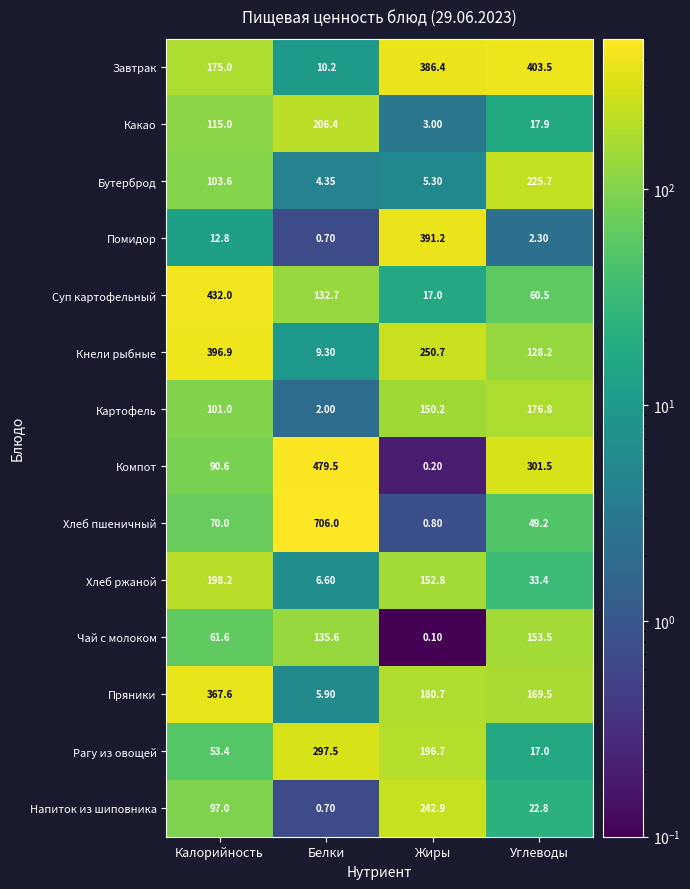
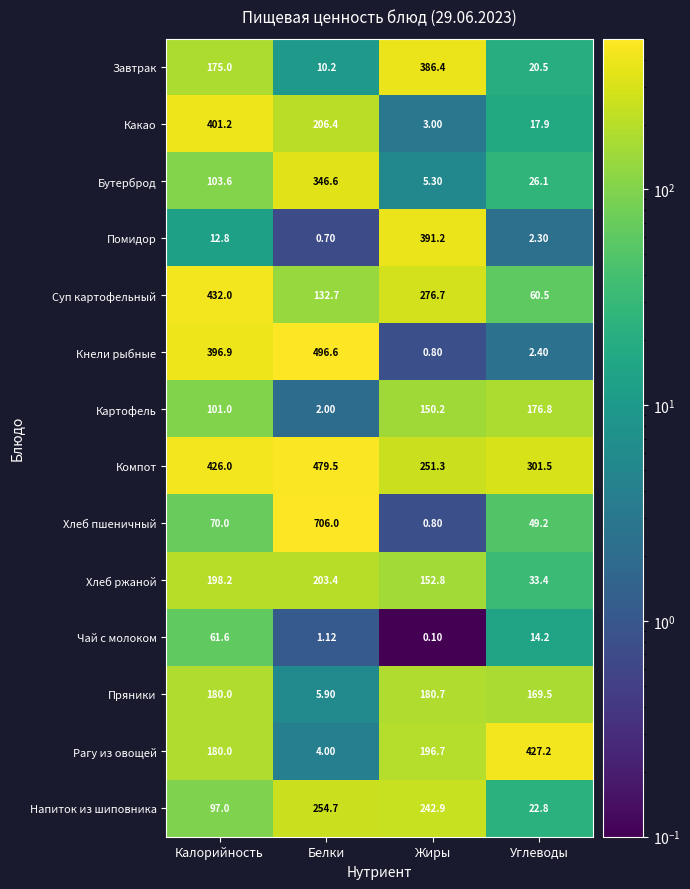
Завтрак, Углеводы: 403.5 -> 20.5
Какао, Калорийность: 115.0 -> 401.2
Бутерброд, Белки: 4.35 -> 346.6
Бутерброд, Углеводы: 225.7 -> 26.1
Суп картофельный, Жиры: 17.0 -> 276.7
Кнели рыбные, Белки: 9.30 -> 496.6
Кнели рыбные, Жиры: 250.7 -> 0.80
Кнели рыбные, Углеводы: 128.2 -> 2.40
Компот, Калорийность: 90.6 -> 426.0
Компот, Жиры: 0.20 -> 251.3
Хлеб ржаной, Белки: 6.60 -> 203.4
Чай с молоком, Белки: 135.6 -> 1.12
Чай с молоком, Углеводы: 153.5 -> 14.2
Пряники, Калорийность: 367.6 -> 180.0
Рагу из овощей, Калорийность: 53.4 -> 180.0
Рагу из овощей, Белки: 297.5 -> 4.00
Рагу из овощей, Углеводы: 17.0 -> 427.2
Напиток из шиповника, Белки: 0.70 -> 254.7
